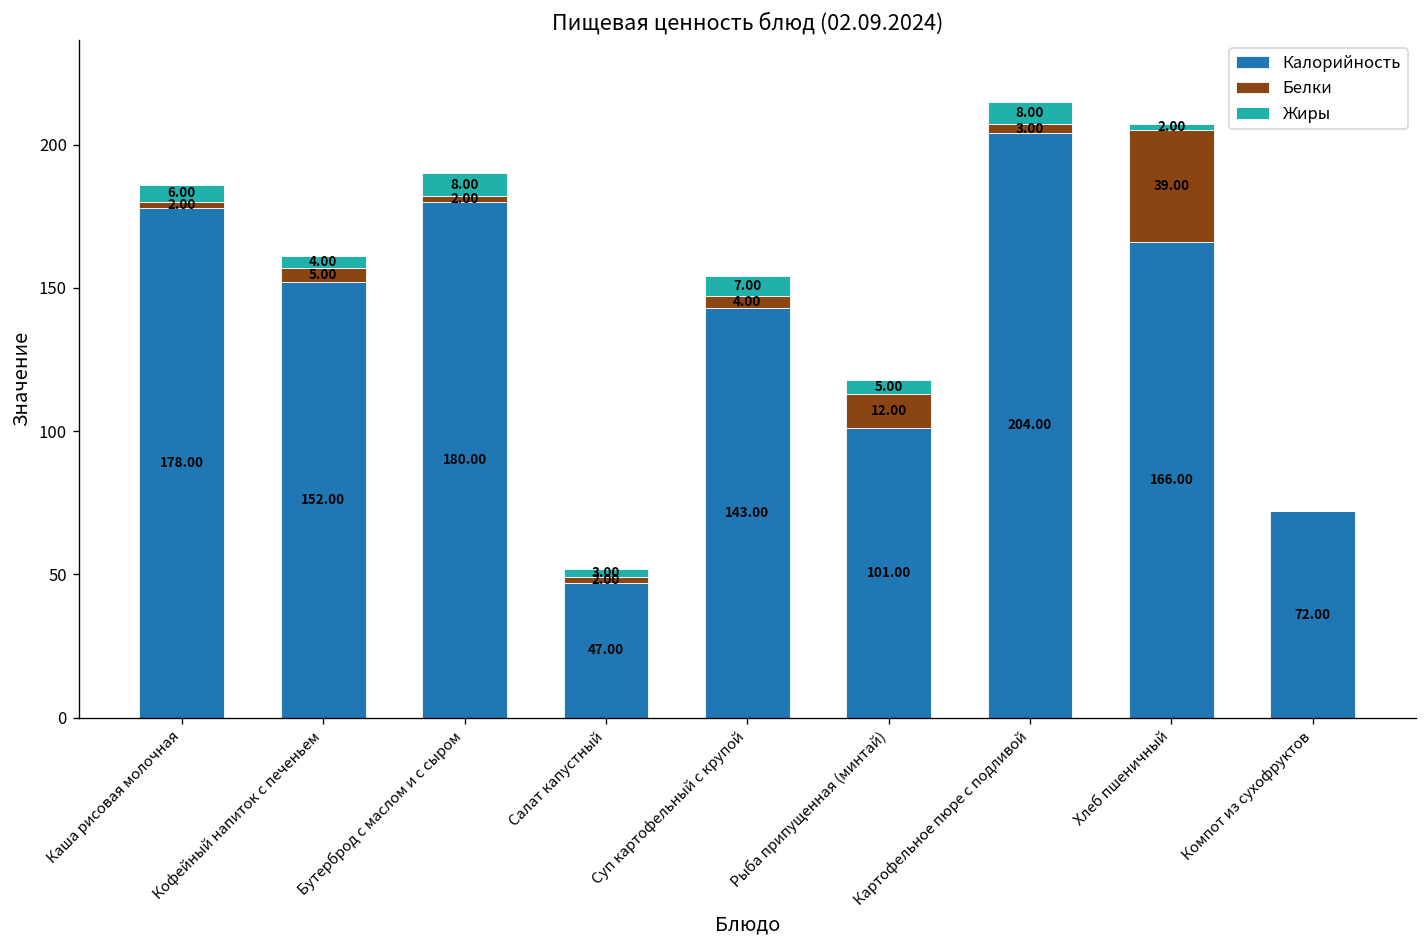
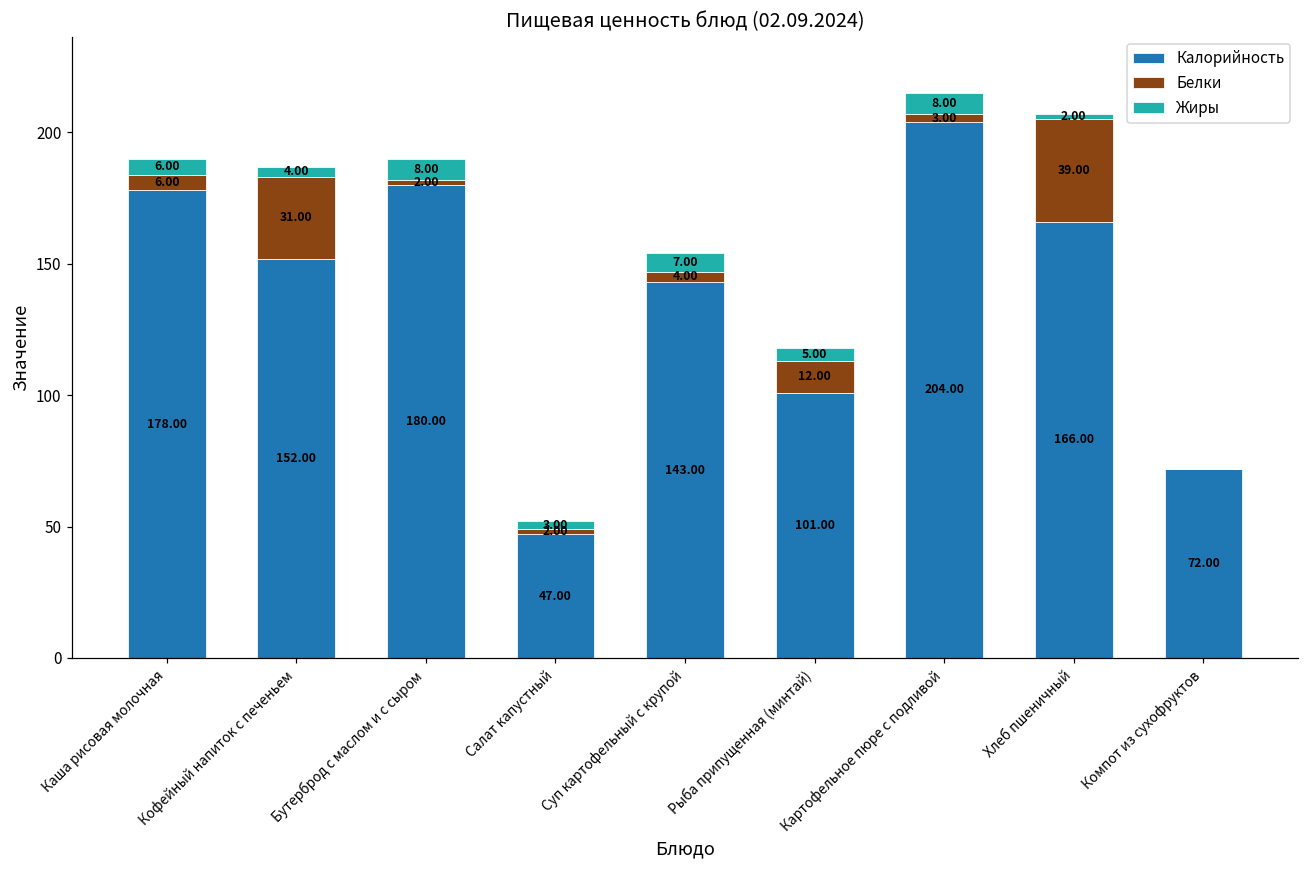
Белки, Каша рисовая молочная: 2.00 -> 6.00
Белки, Кофейный напиток с печеньем: 5.00 -> 31.00
